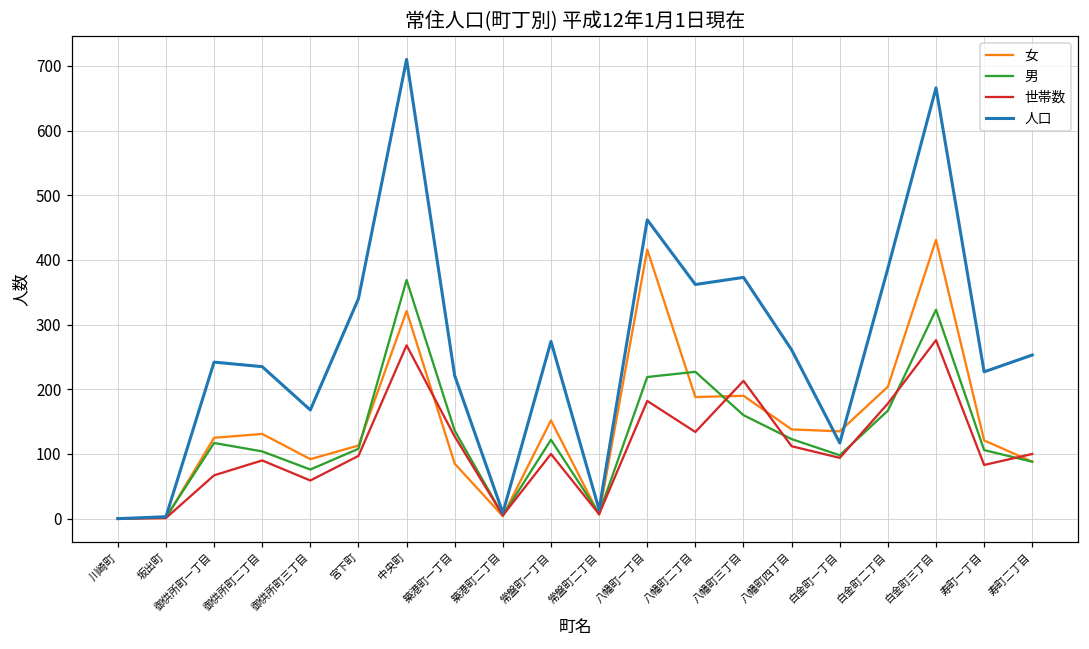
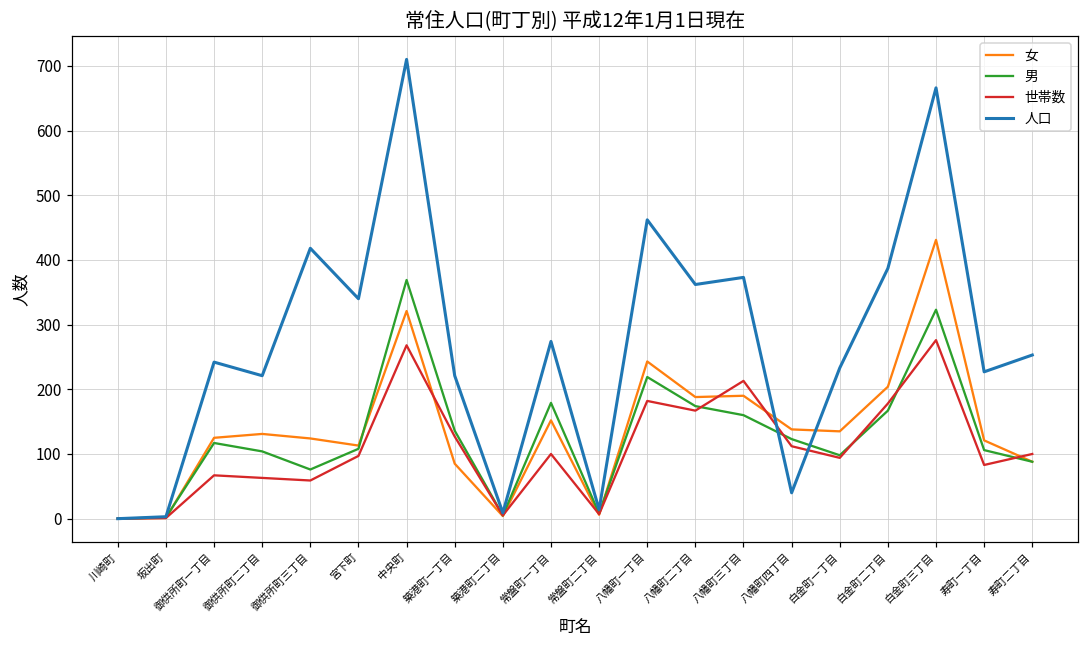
世帯数, 御供所町二丁目: 90 -> 60
人口, 御供所町二丁目: 240 -> 220
女, 御供所町三丁目: 90 -> 120
人口, 御供所町三丁目: 170 -> 420
男, 常盤町一丁目: 120 -> 180
女, 八幡町一丁目: 420 -> 240
男, 八幡町二丁目: 230 -> 170
世帯数, 八幡町二丁目: 130 -> 170
人口, 八幡町四丁目: 260 -> 40
人口, 白金町一丁目: 120 -> 230
